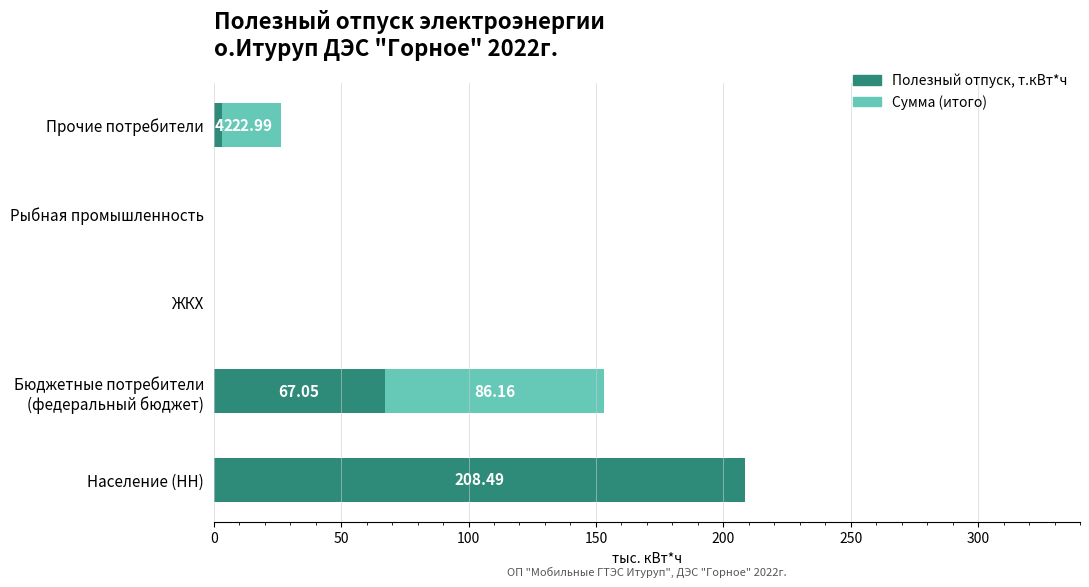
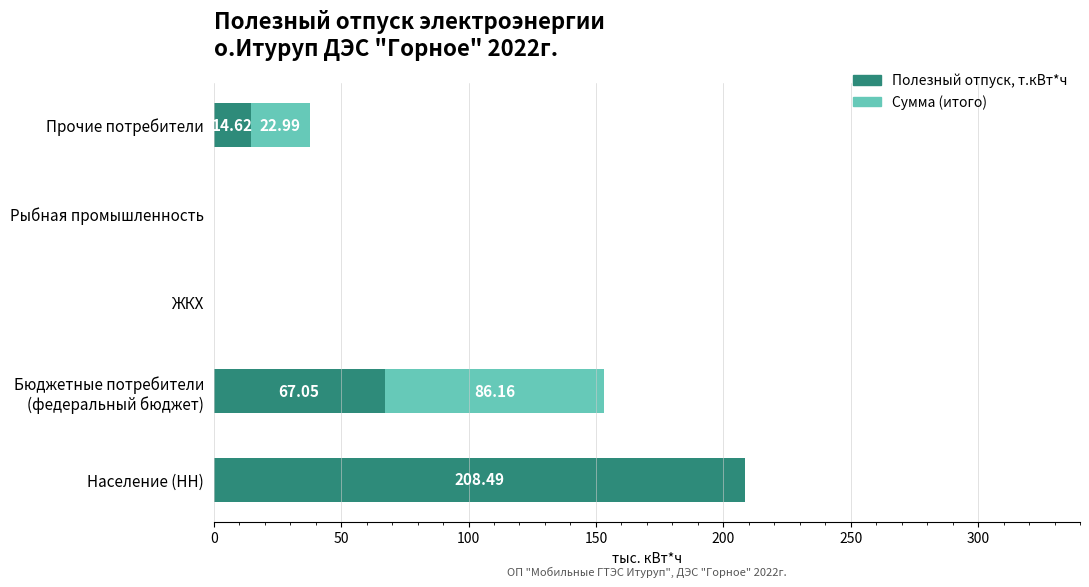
Полезный отпуск, т.кВт*ч, Прочие потребители: 3.42 -> 14.62
